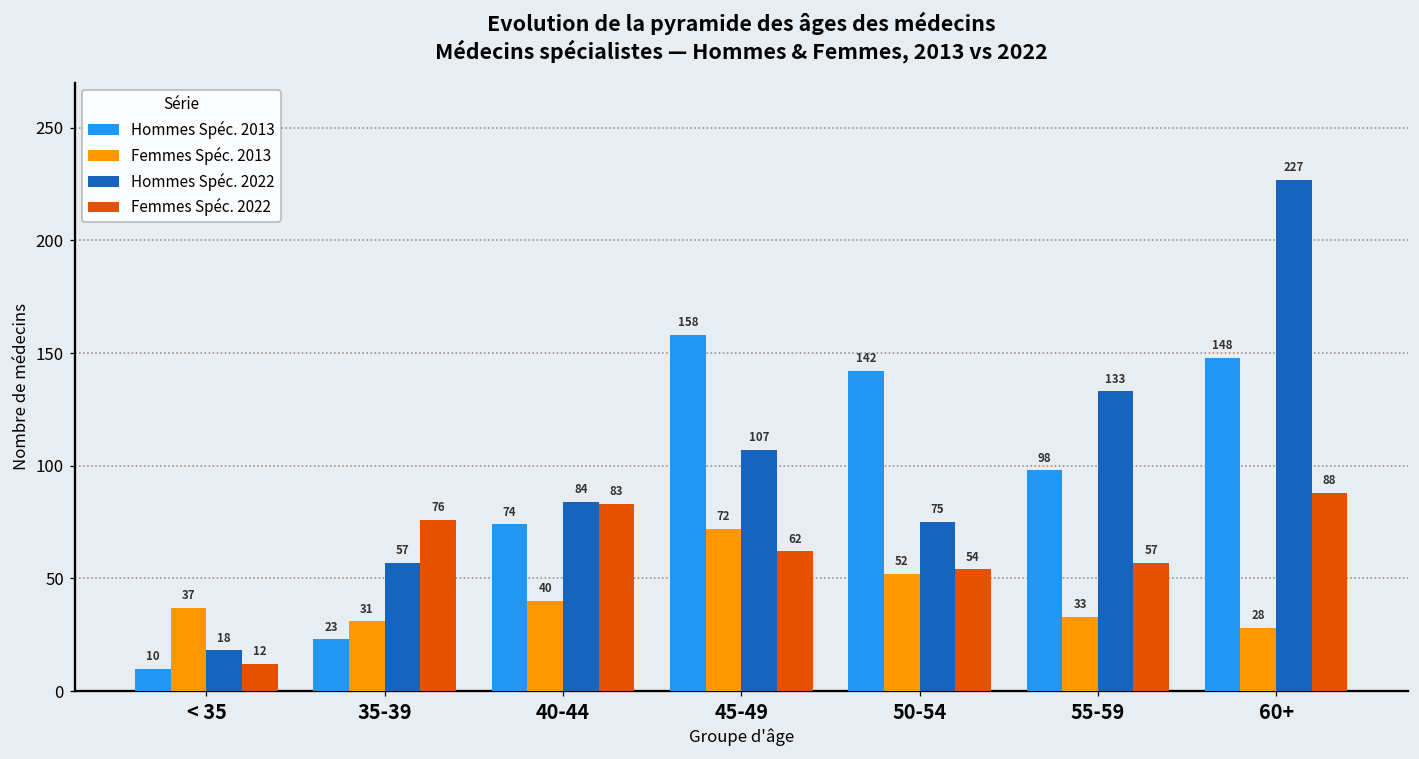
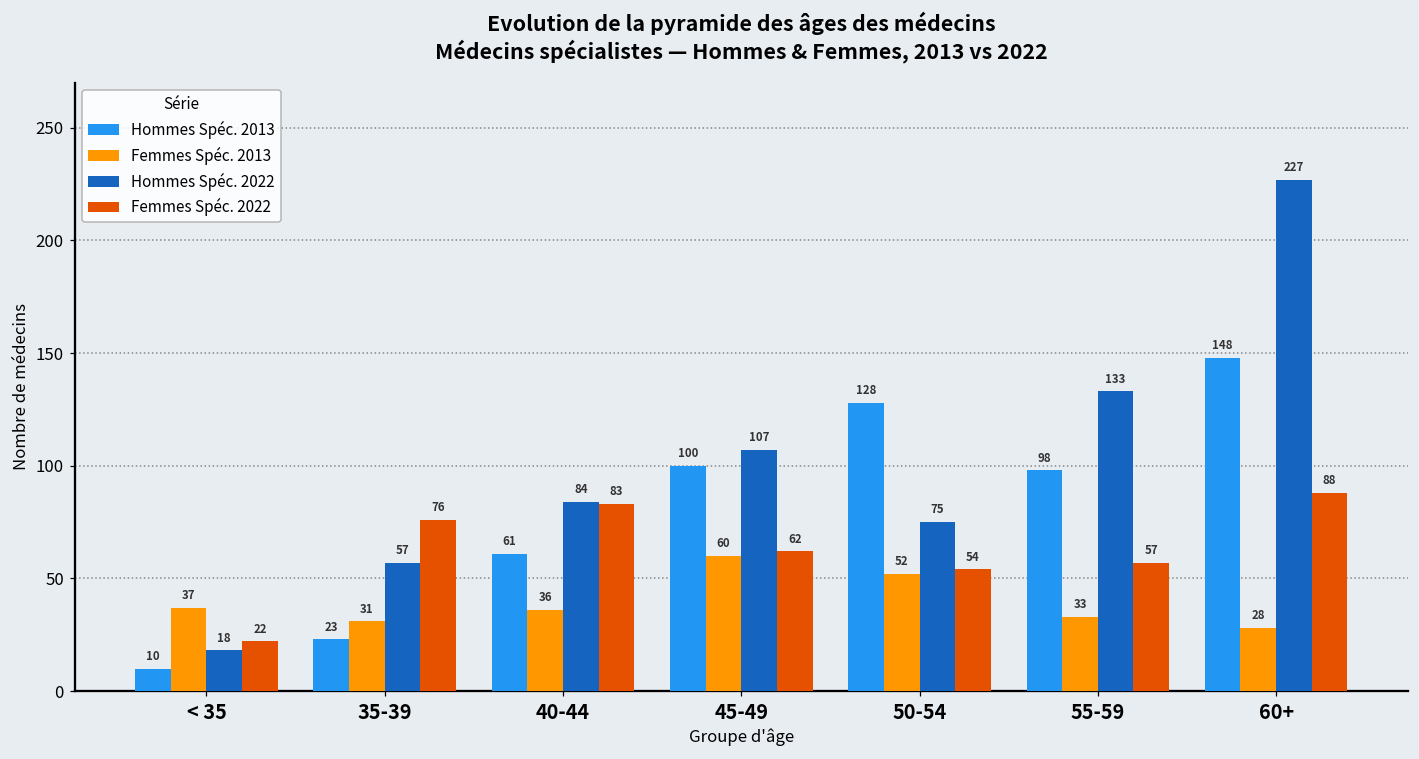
Femmes Spéc. 2022, < 35: 12 -> 22
Hommes Spéc. 2013, 40-44: 74 -> 61
Femmes Spéc. 2013, 40-44: 40 -> 36
Hommes Spéc. 2013, 45-49: 158 -> 100
Femmes Spéc. 2013, 45-49: 72 -> 60
Hommes Spéc. 2013, 50-54: 142 -> 128
